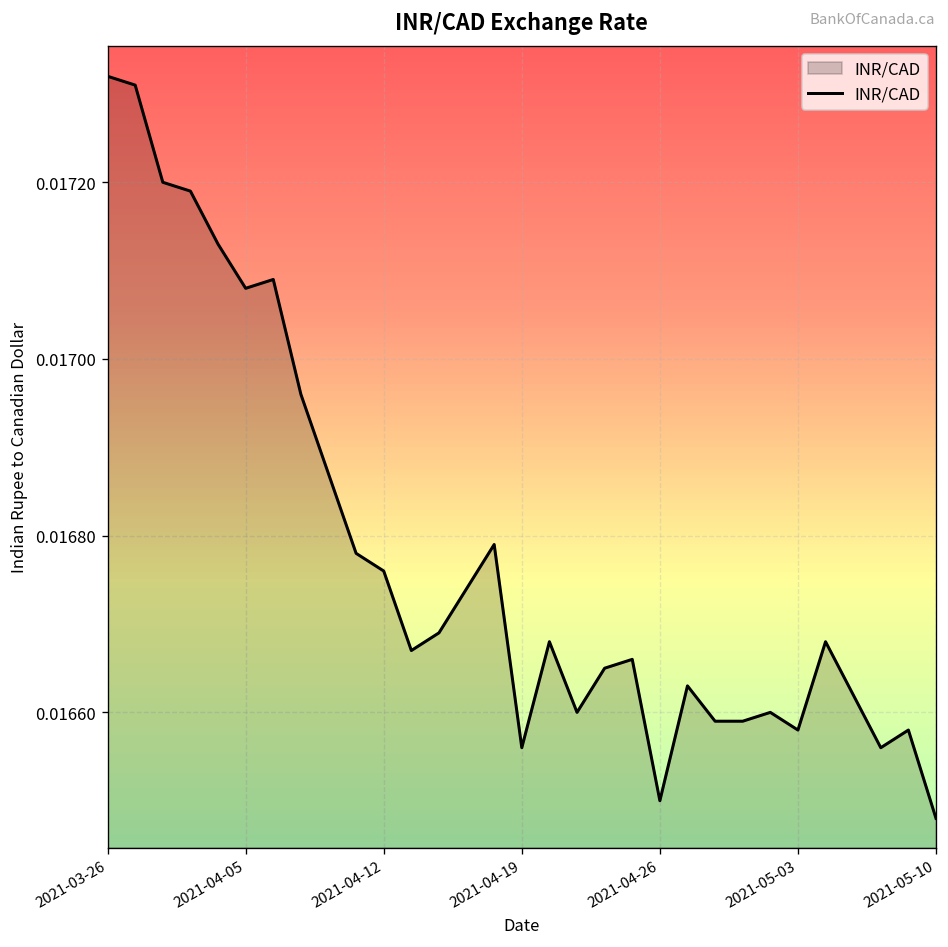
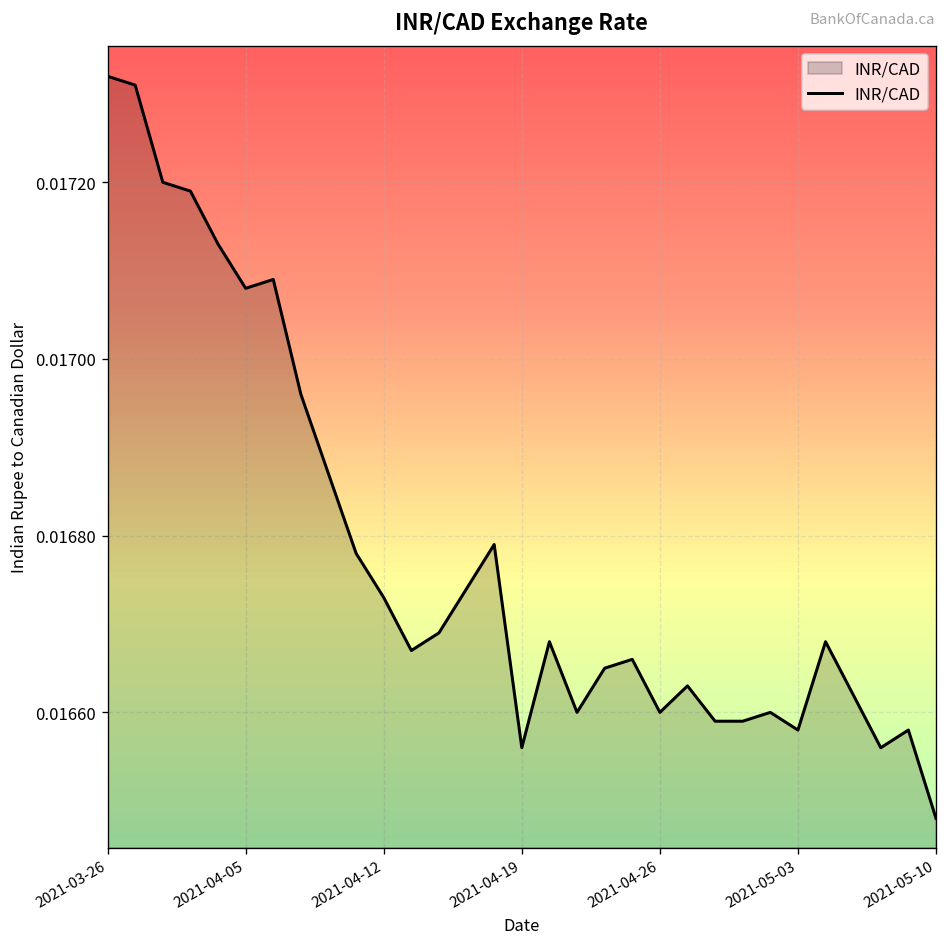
2021-04-12: 0.01676 -> 0.01673
2021-04-26: 0.0165 -> 0.0166
